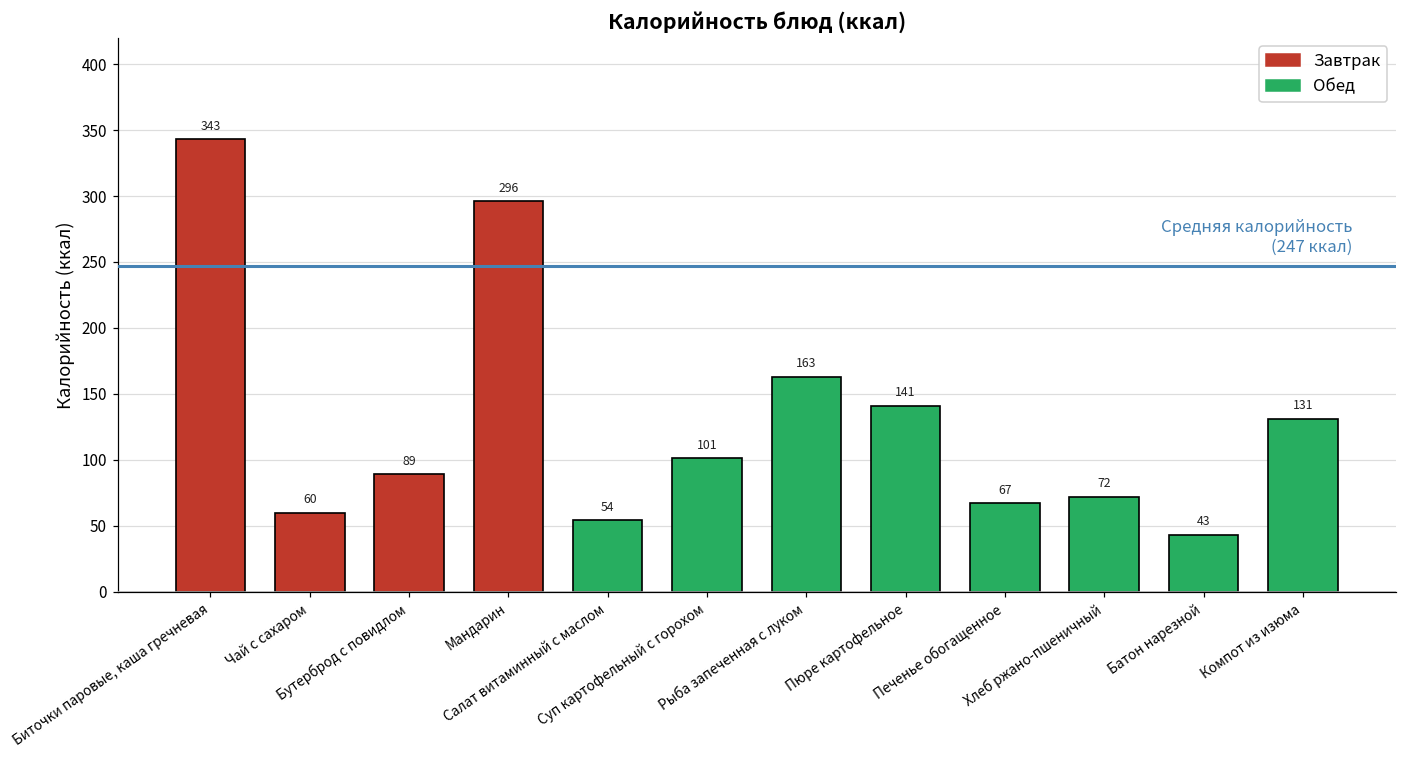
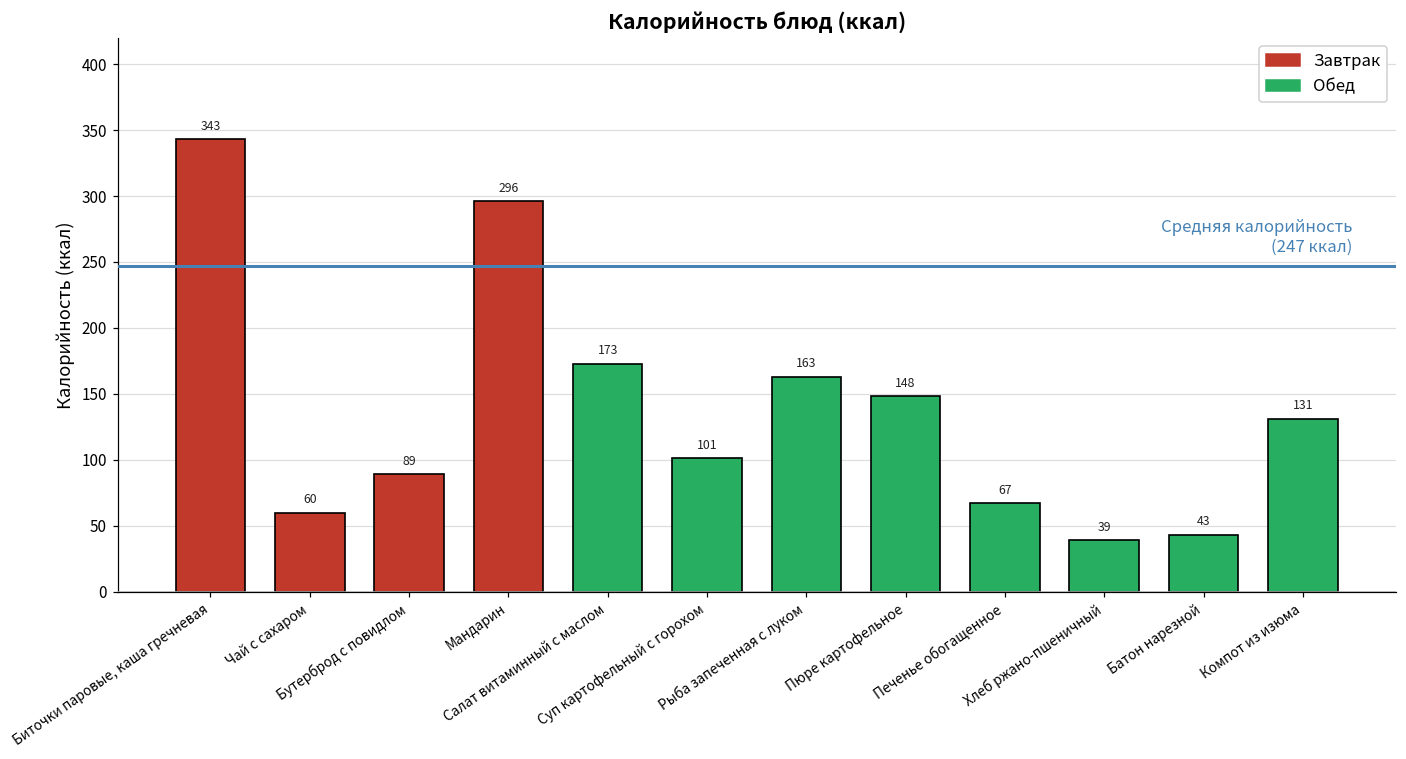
Салат витаминный с маслом: 54 -> 173
Пюре картофельное: 141 -> 148
Хлеб ржано-пшеничный: 72 -> 39
